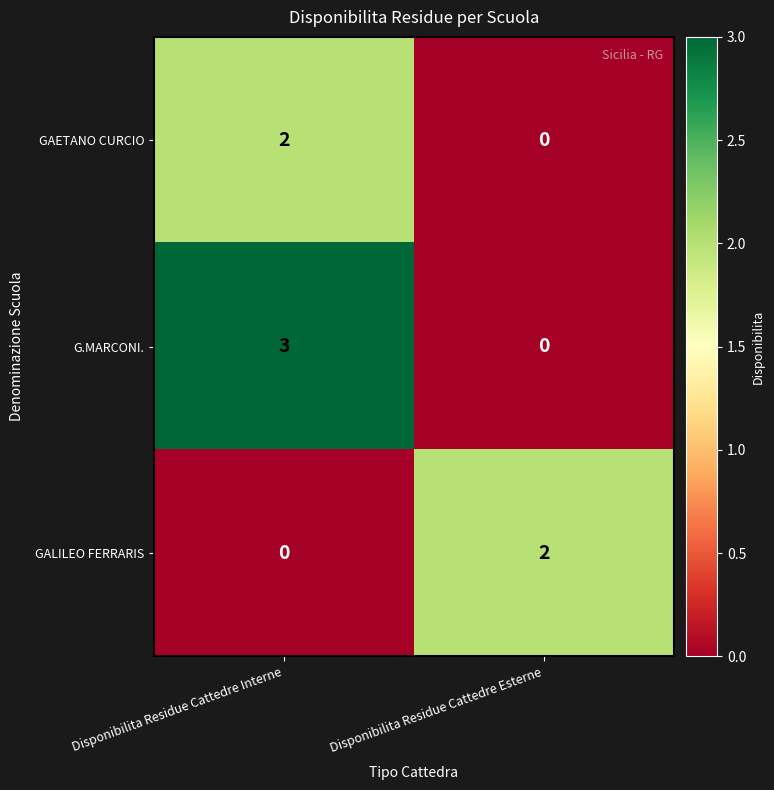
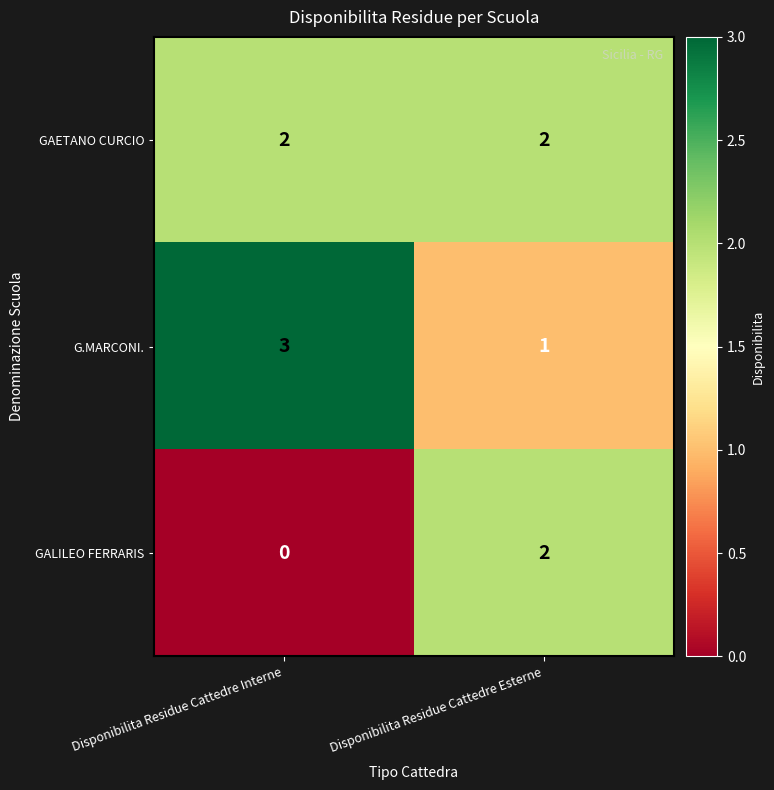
GAETANO CURCIO, Disponibilita Residue Cattedre Esterne: 0 -> 2
G.MARCONI., Disponibilita Residue Cattedre Esterne: 0 -> 1
